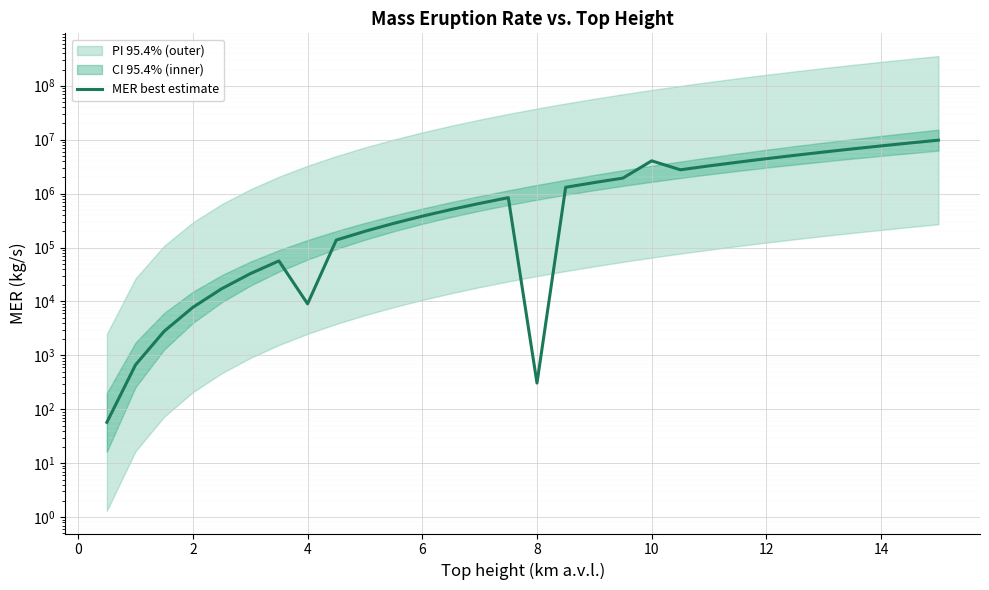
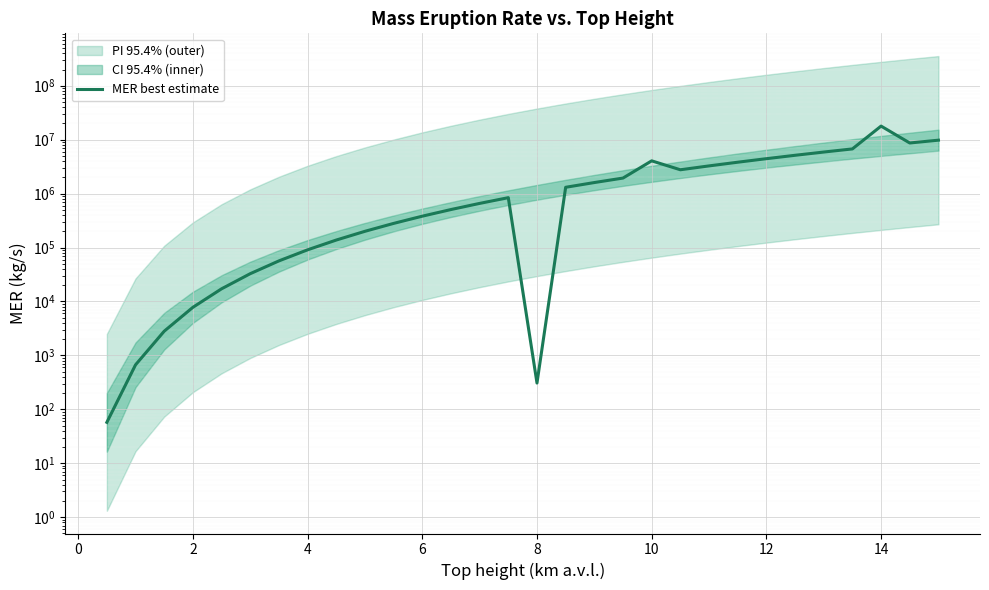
MER best estimate, 4: 9000 -> 90000
MER best estimate, 14: 8000000 -> 18000000
